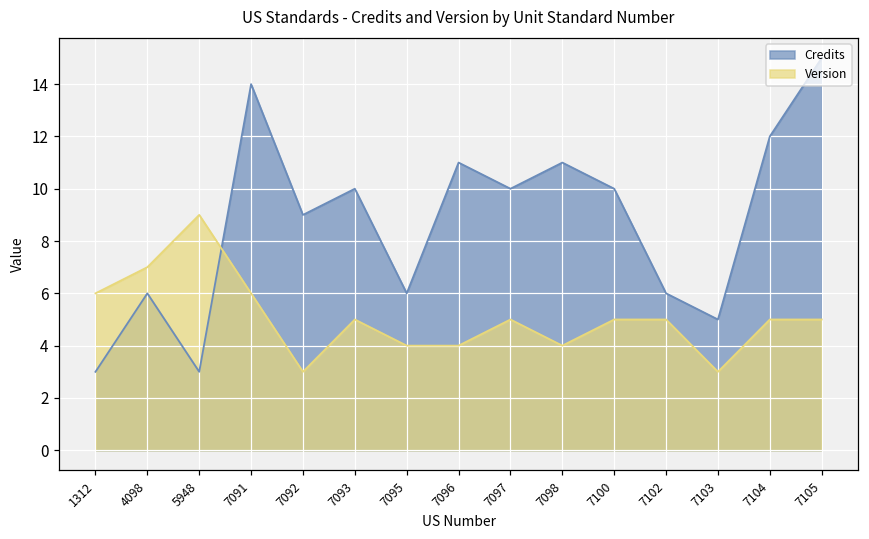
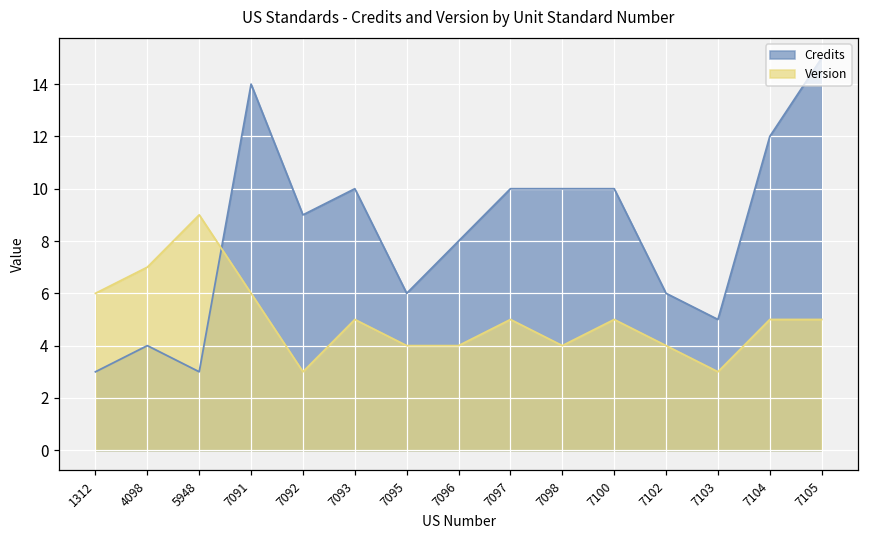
Credits, 4098: 6 -> 4
Credits, 7096: 11 -> 8
Credits, 7098: 11 -> 10
Version, 7102: 5 -> 4
